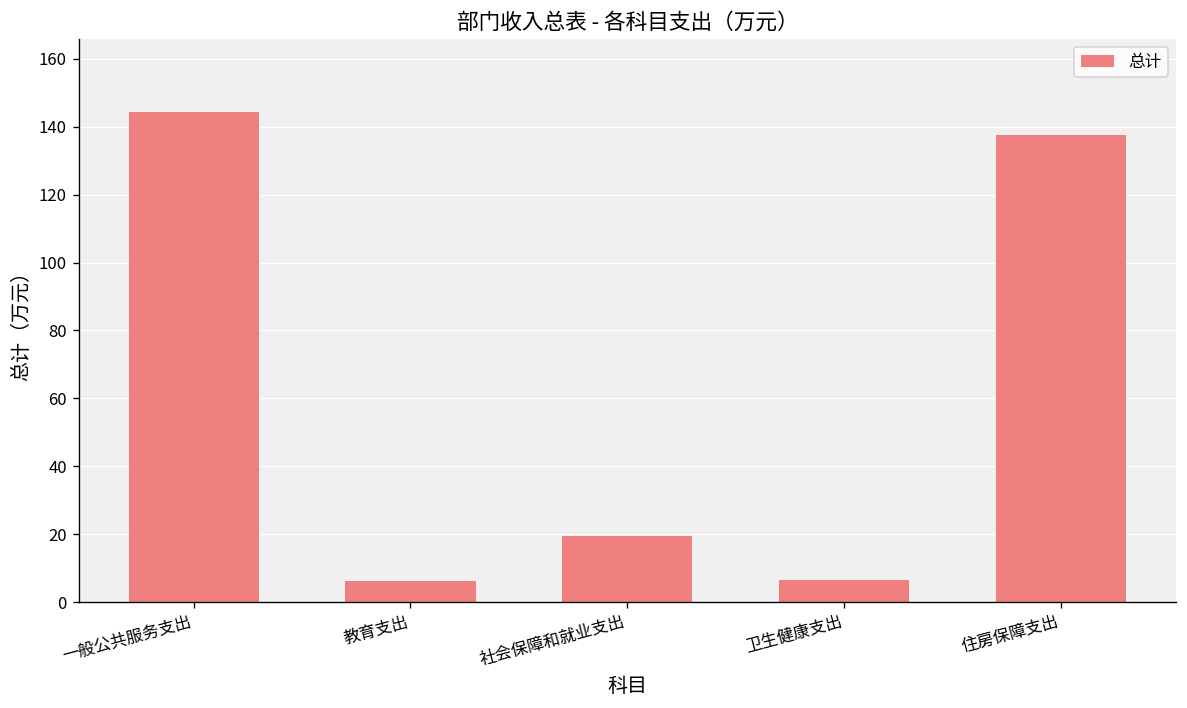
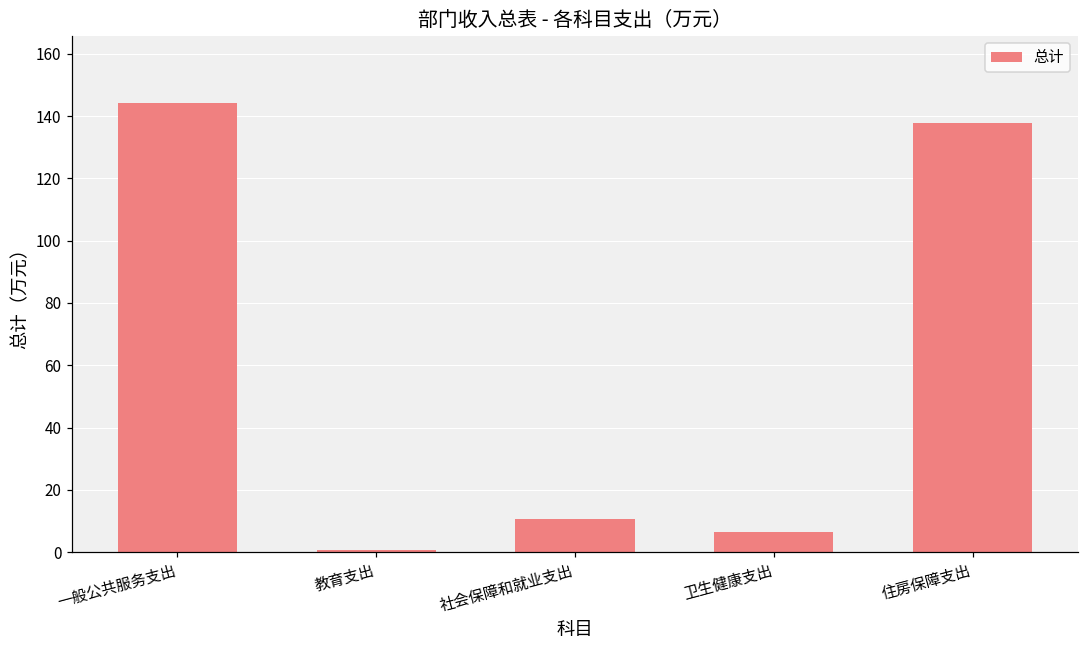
教育支出: 6 -> 1
社会保障和就业支出: 19 -> 11
